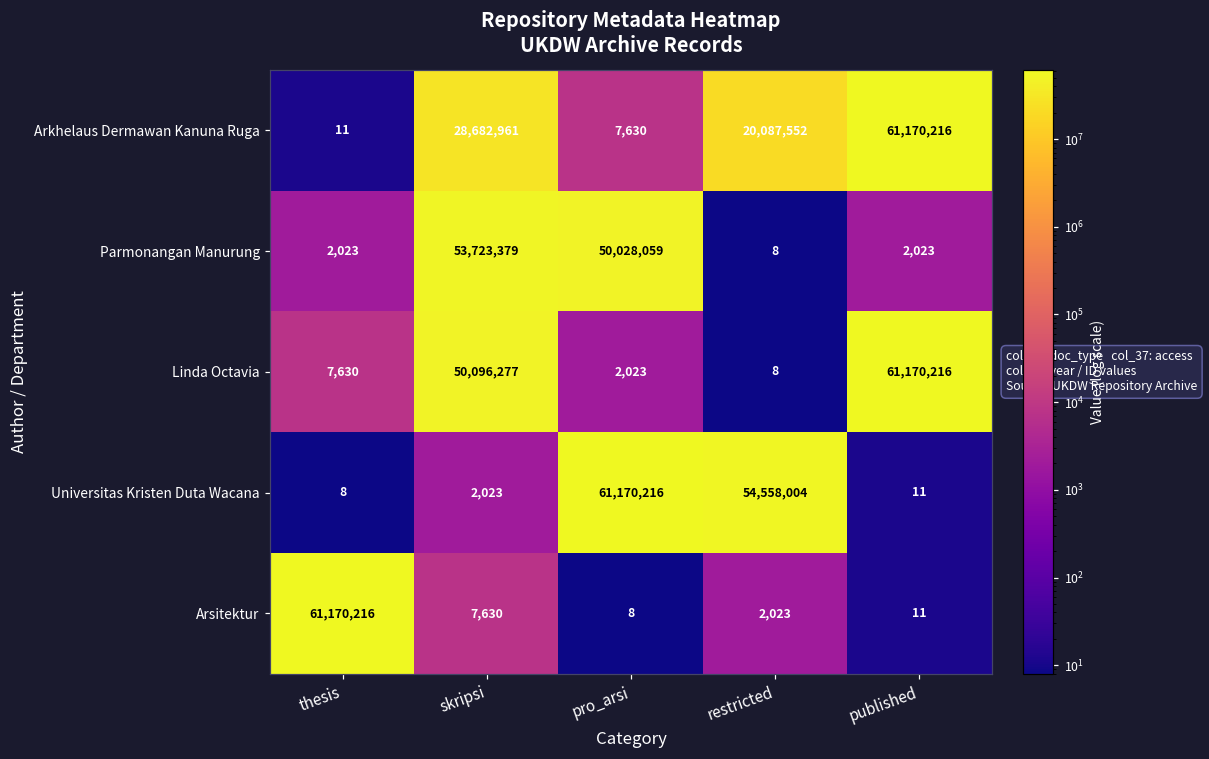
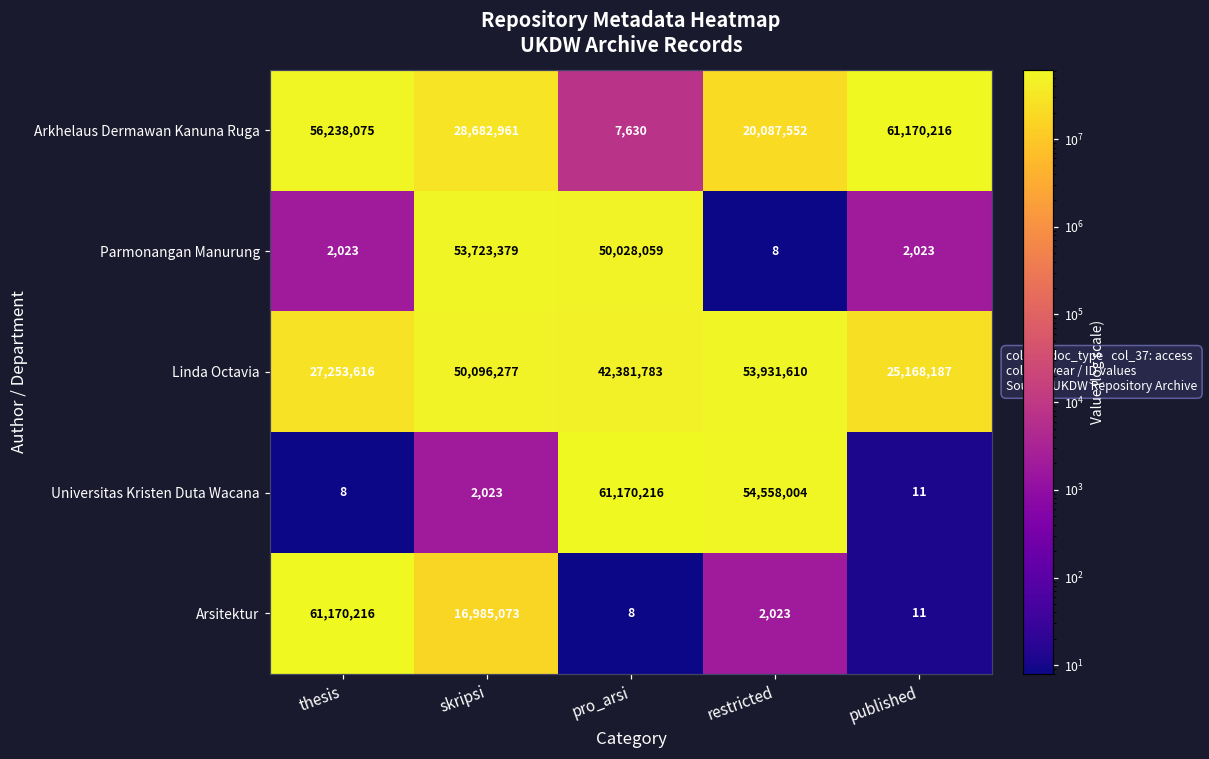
Arkhelaus Dermawan Kanuna Ruga, thesis: 11 -> 56,238,075
Linda Octavia, thesis: 7,630 -> 27,253,616
Linda Octavia, pro_arsi: 2,023 -> 42,381,783
Linda Octavia, restricted: 8 -> 53,931,610
Linda Octavia, published: 61,170,216 -> 25,168,187
Arsitektur, skripsi: 7,630 -> 16,985,073
